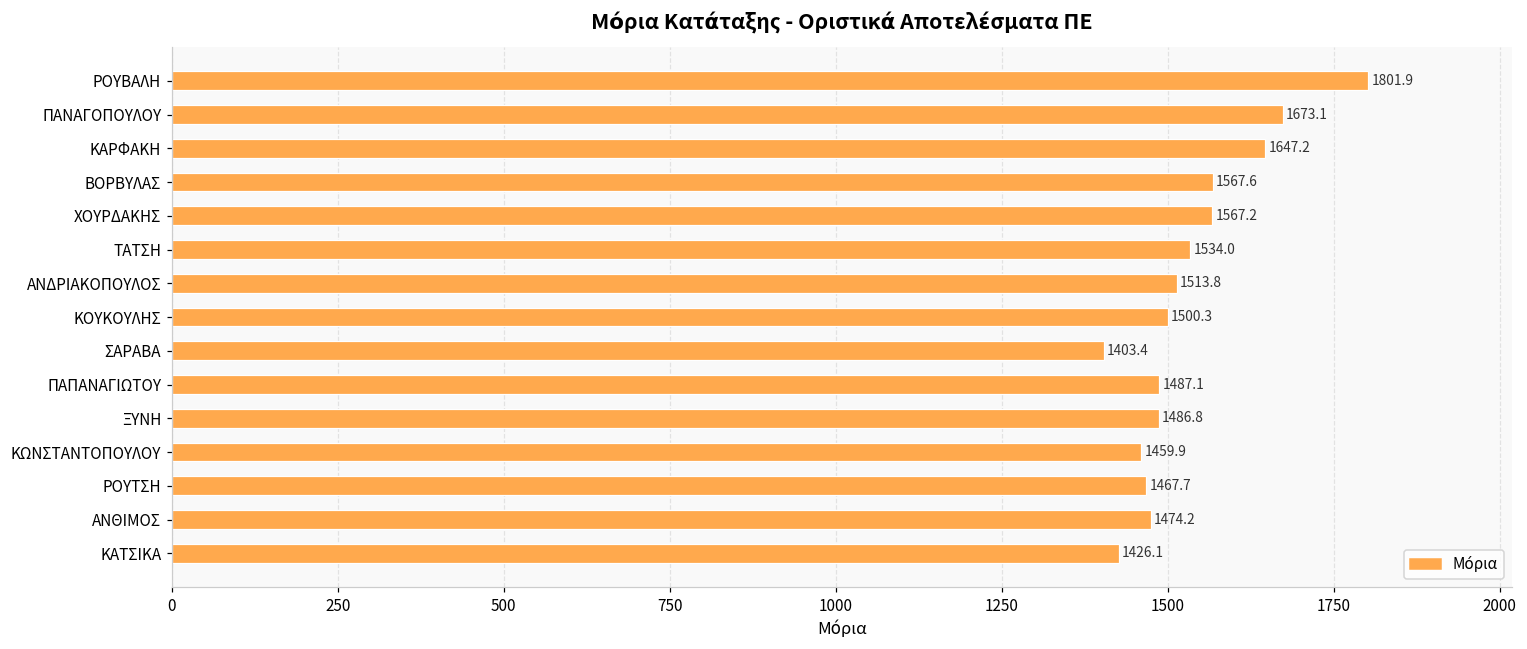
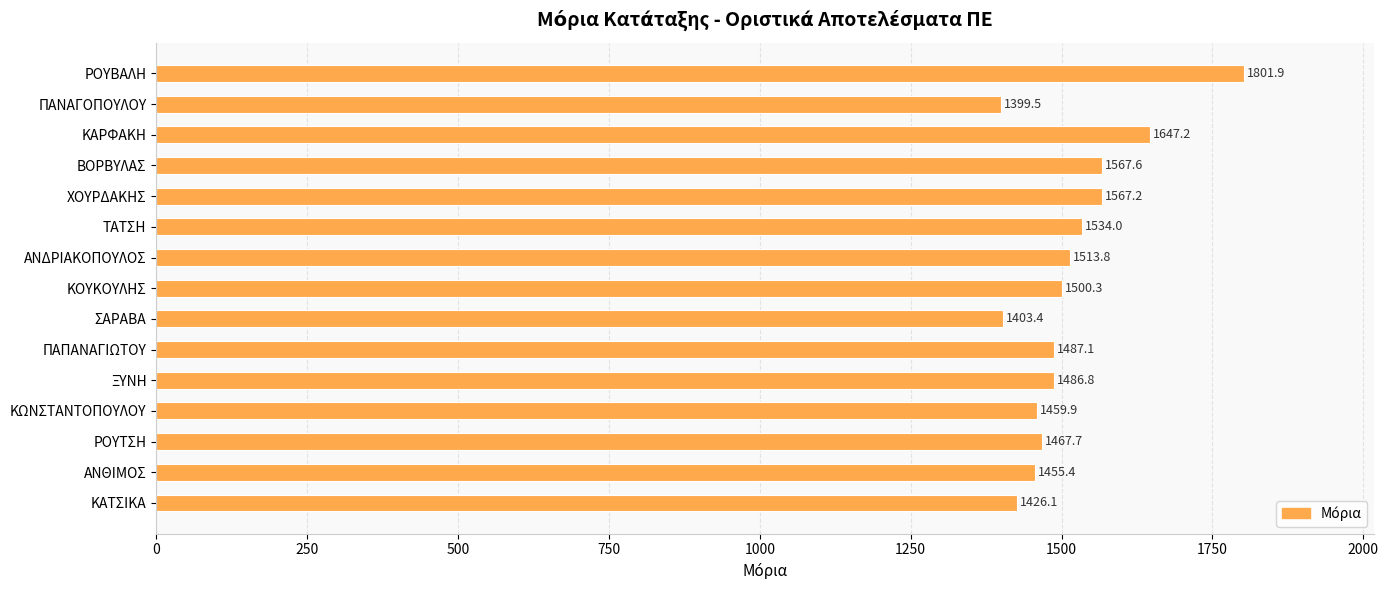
ΠΑΝΑΓΟΠΟΥΛΟΥ: 1673.1 -> 1399.5
ΑΝΘΙΜΟΣ: 1474.2 -> 1455.4
